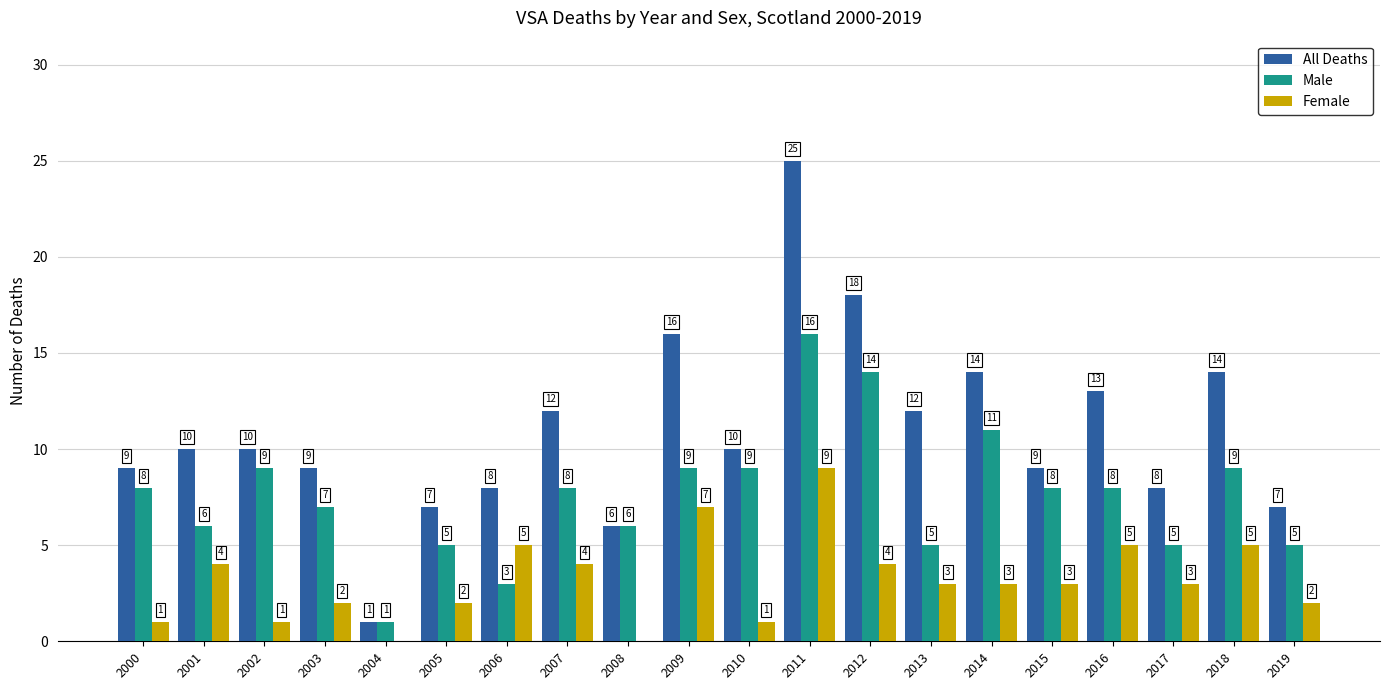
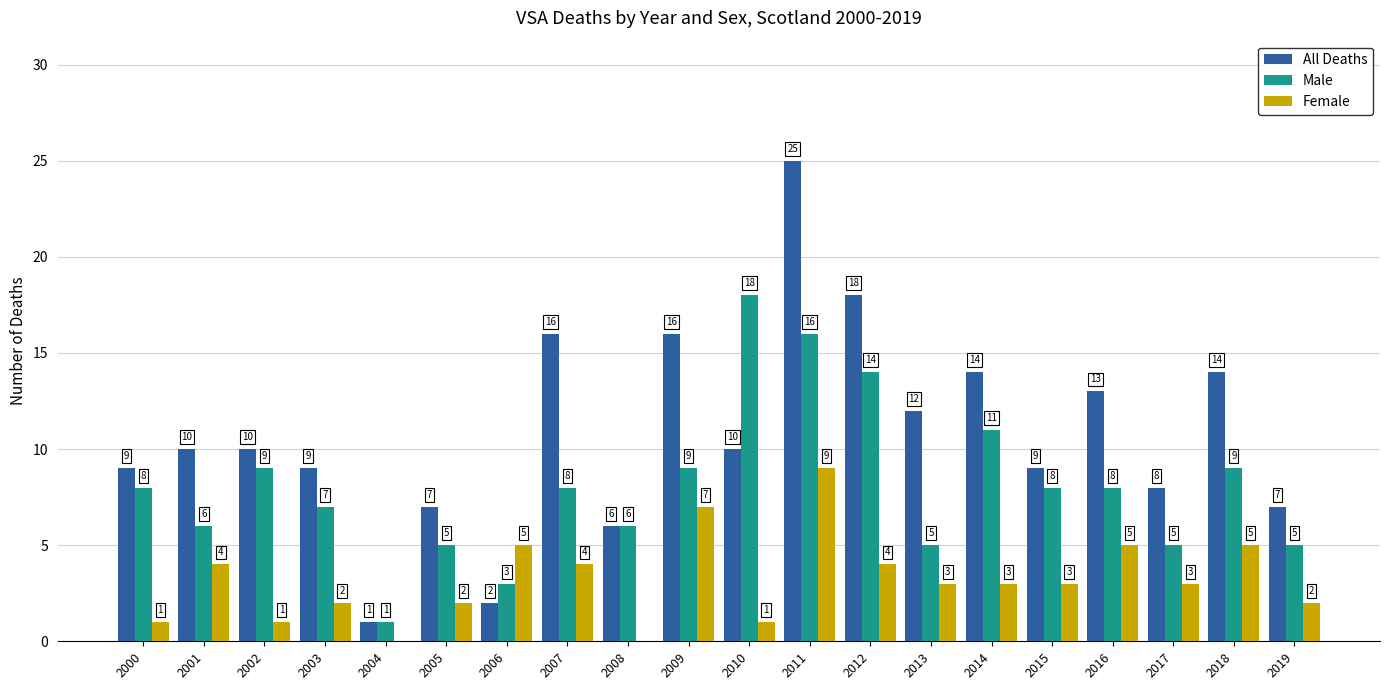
All Deaths, 2006: 8 -> 2
All Deaths, 2007: 12 -> 16
Male, 2010: 9 -> 18
